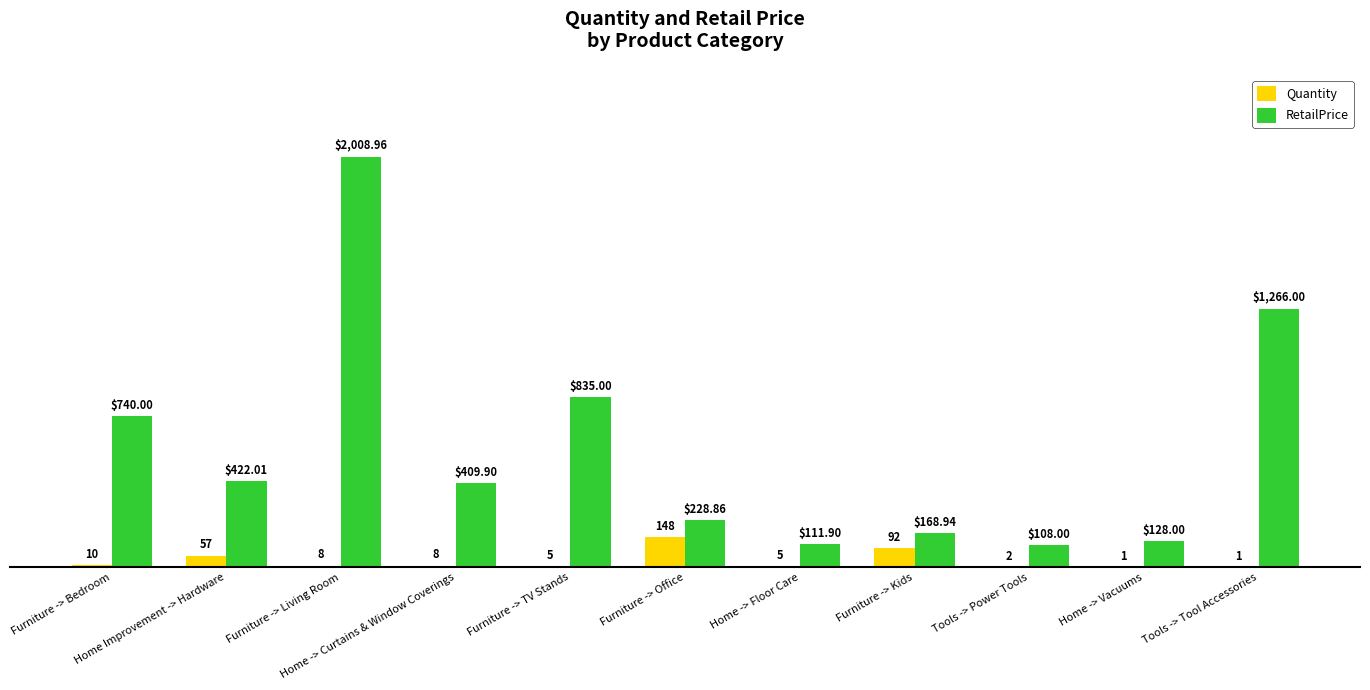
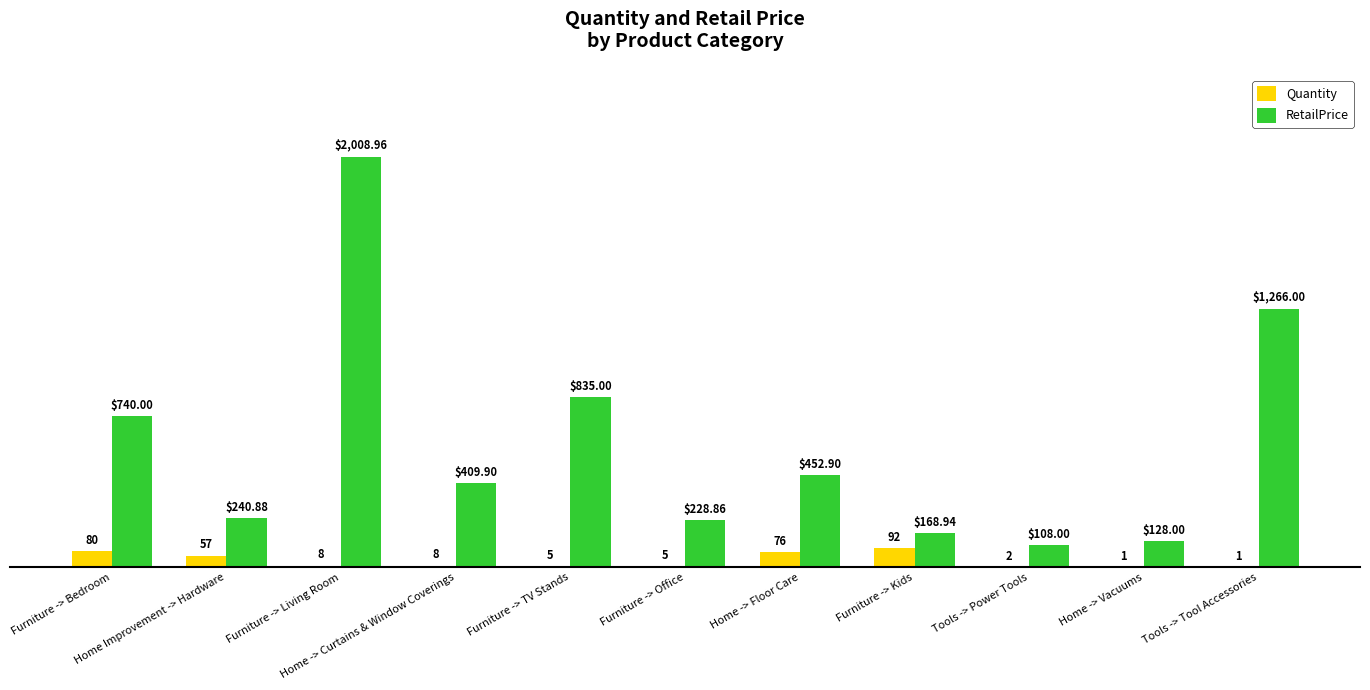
Quantity, Furniture -> Bedroom: 10 -> 80
RetailPrice, Home Improvement -> Hardware: $422.01 -> $240.88
Quantity, Furniture -> Office: 148 -> 5
Quantity, Home -> Floor Care: 5 -> 76
RetailPrice, Home -> Floor Care: $111.90 -> $452.90
